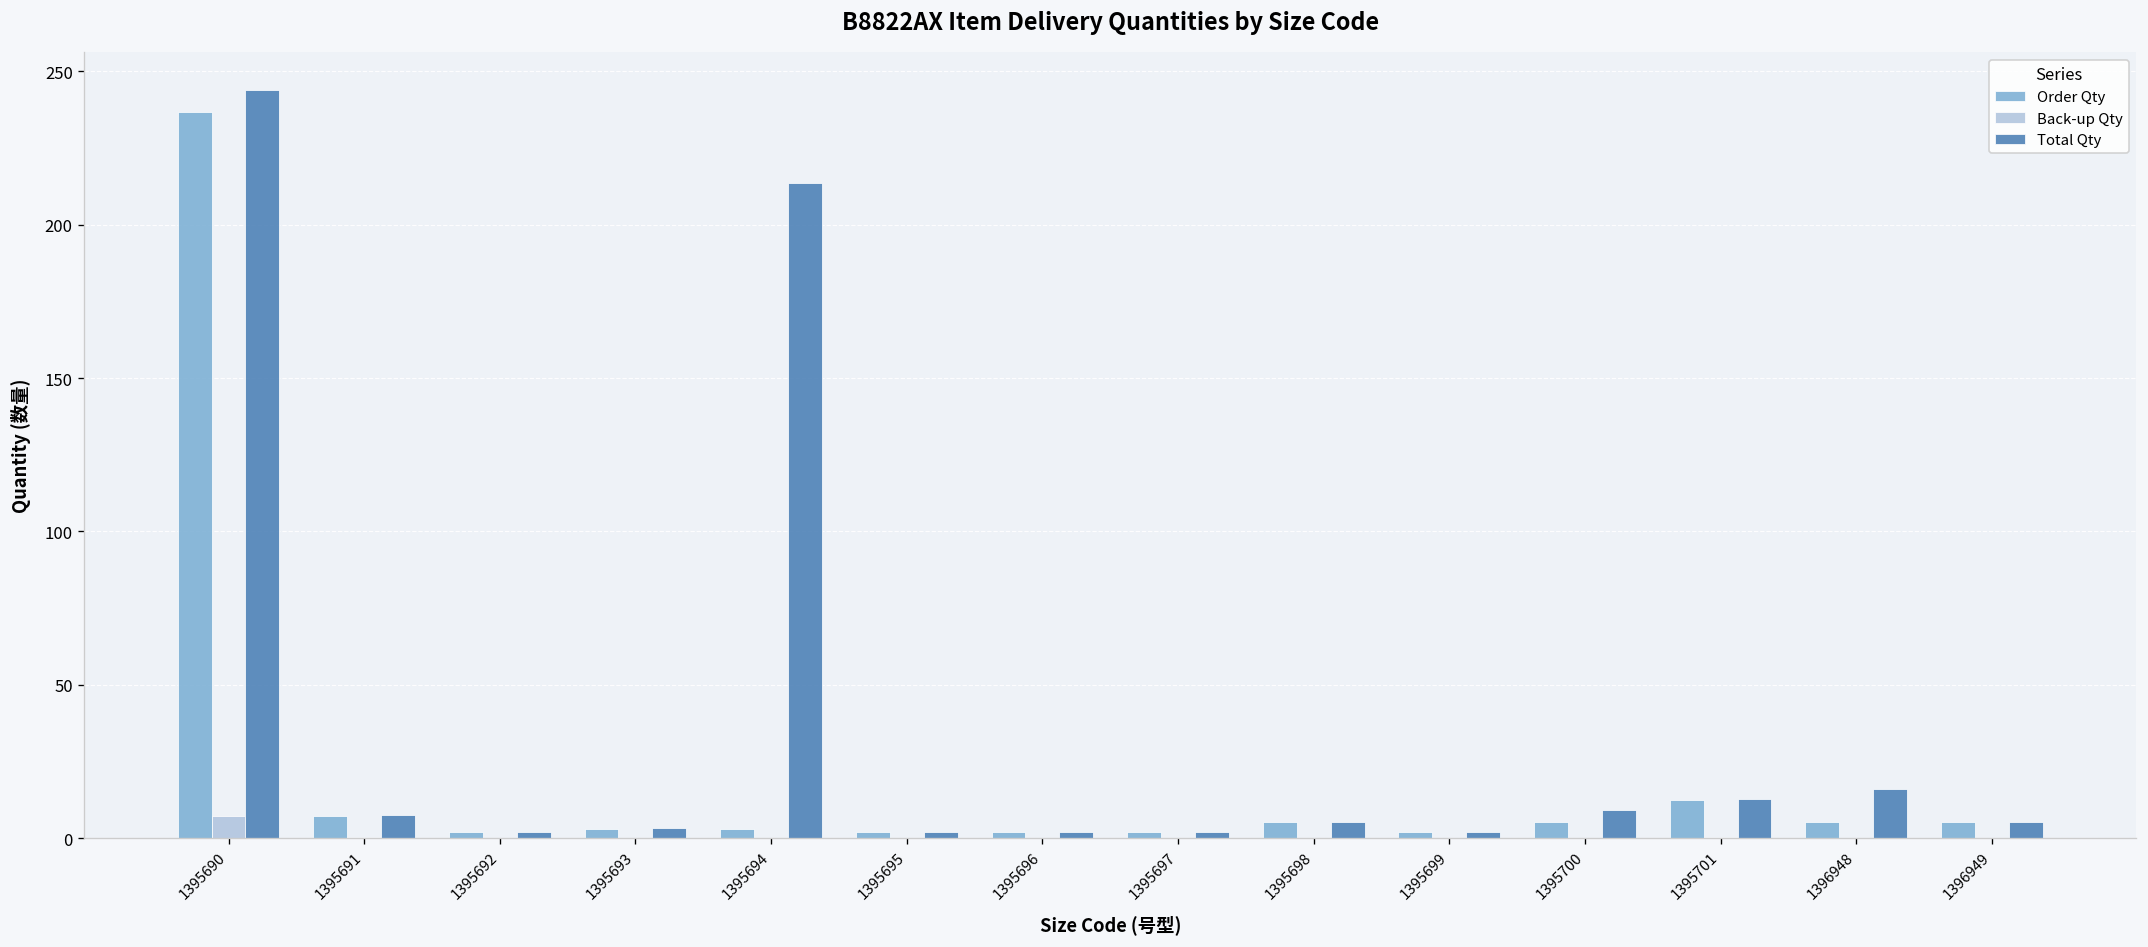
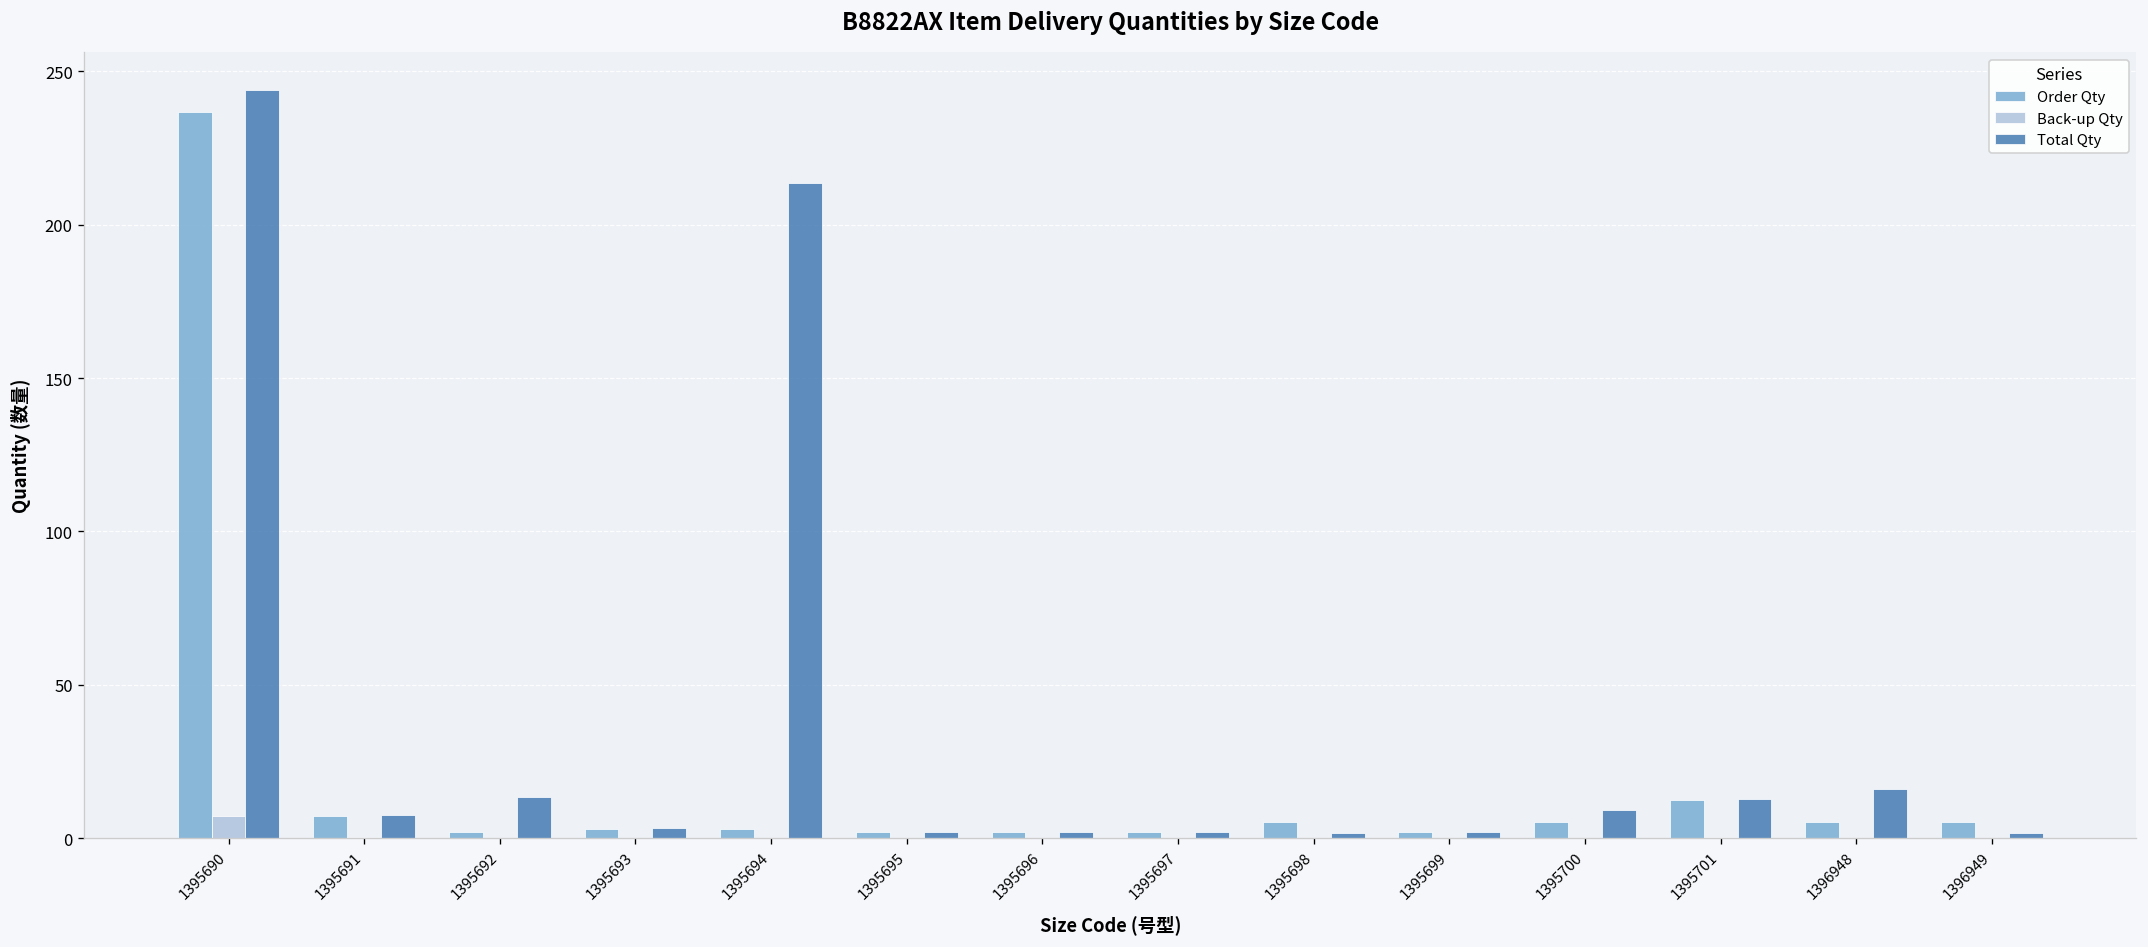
Total Qty, 1395692: 2 -> 13
Total Qty, 1395698: 5 -> 2
Total Qty, 1396949: 5 -> 2
